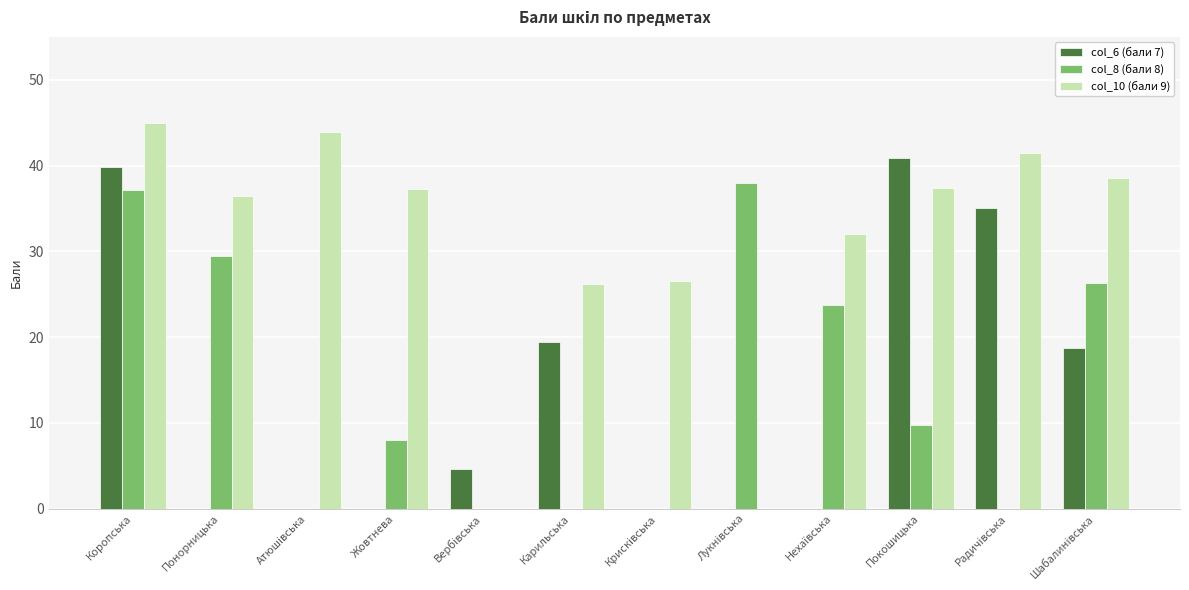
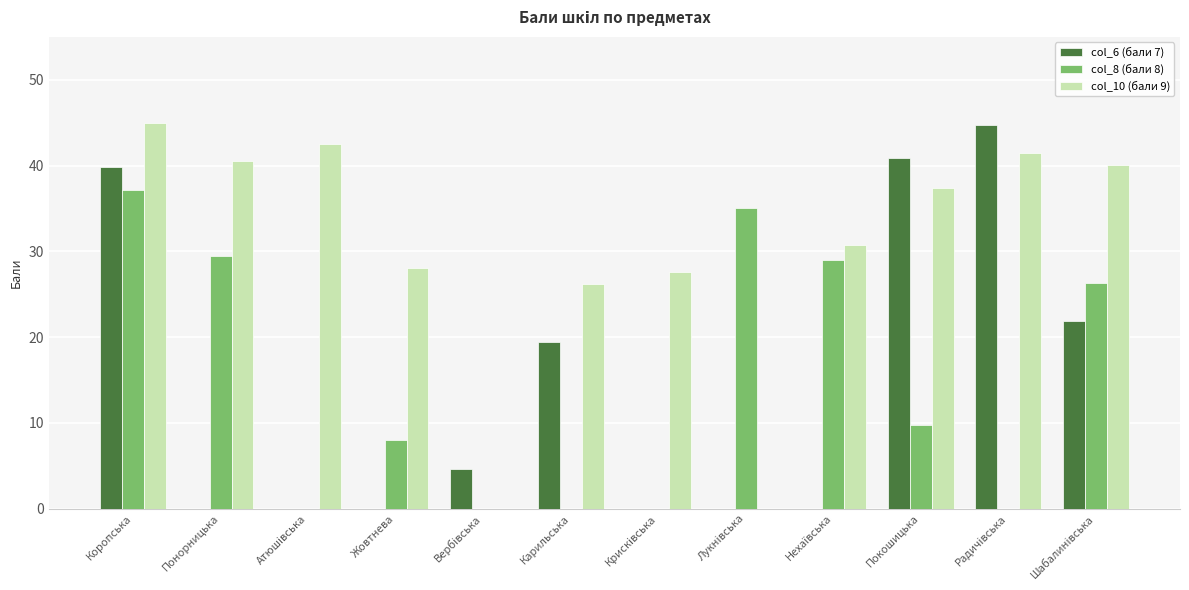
col_10 (бали 9), Понорницька: 37 -> 41
col_10 (бали 9), Атюшівська: 44 -> 43
col_10 (бали 9), Жовтнева: 37 -> 28
col_10 (бали 9), Крисківська: 27 -> 28
col_8 (бали 8), Лукнівська: 38 -> 35
col_8 (бали 8), Нехаївська: 24 -> 29
col_10 (бали 9), Нехаївська: 32 -> 31
col_6 (бали 7), Радичівська: 35 -> 45
col_6 (бали 7), Шабалинівська: 19 -> 22
col_10 (бали 9), Шабалинівська: 39 -> 40
